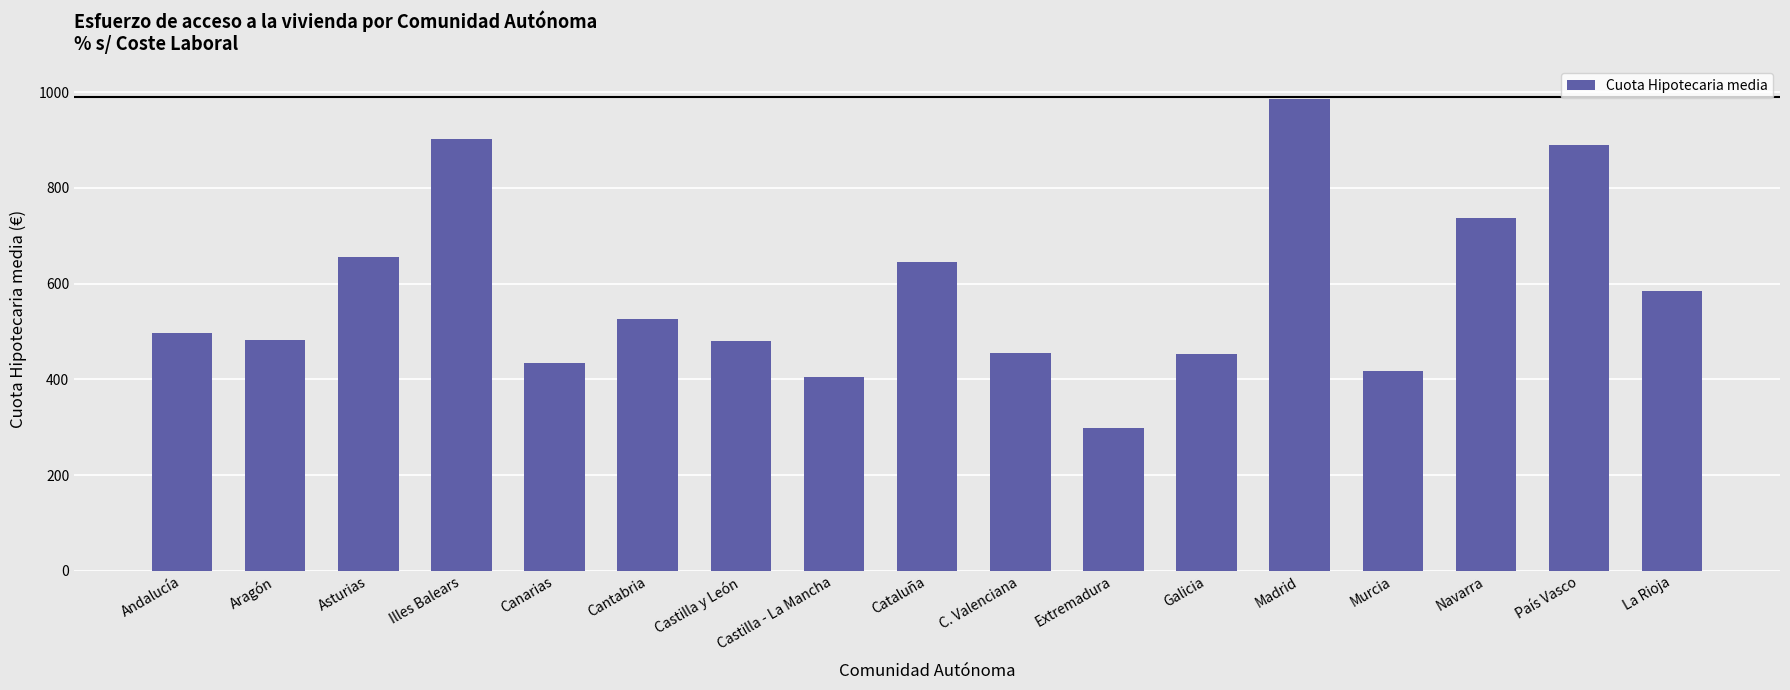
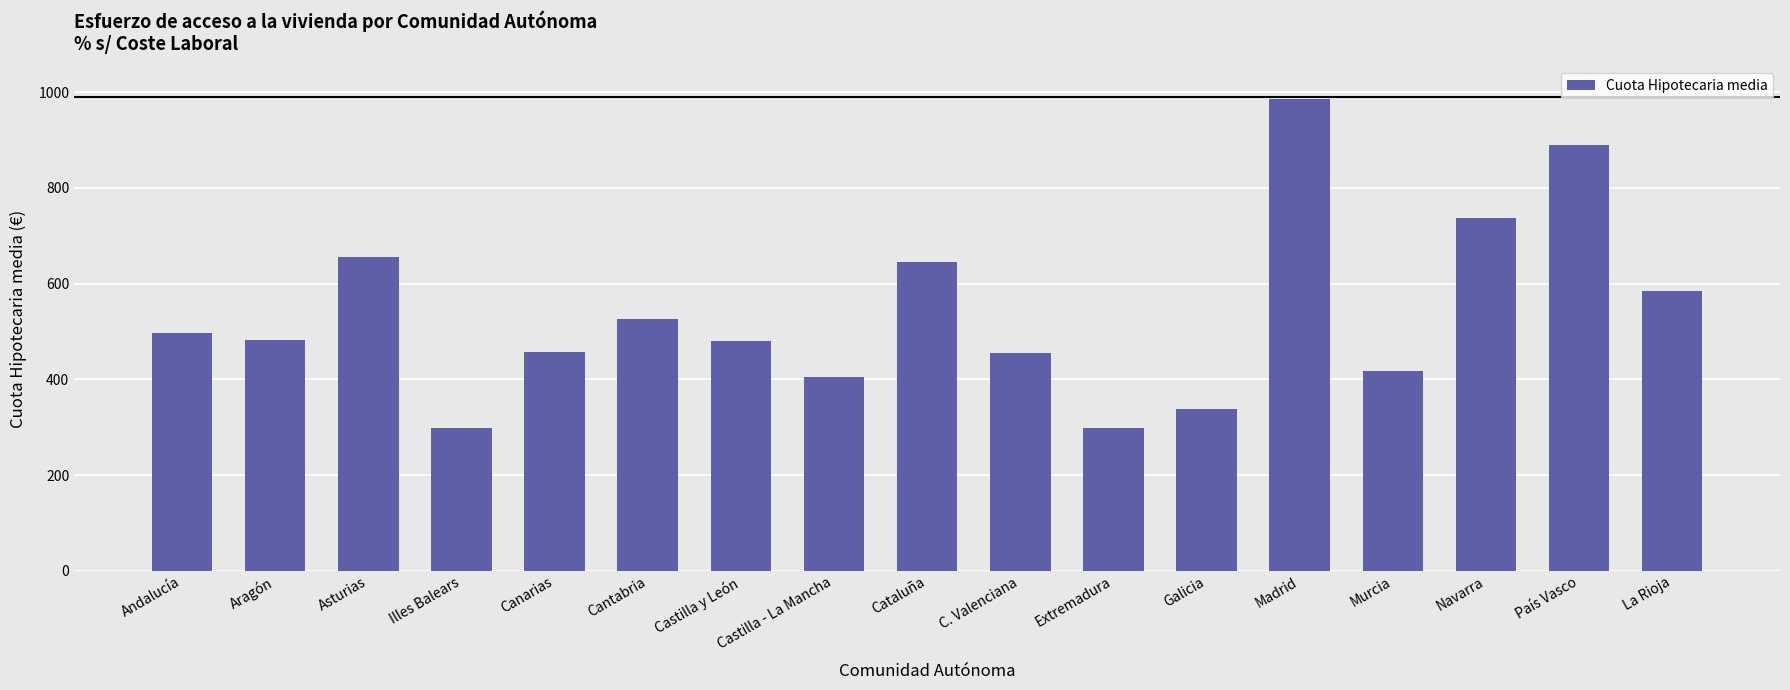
Illes Balears: 900 -> 300
Canarias: 430 -> 460
Galicia: 450 -> 340
